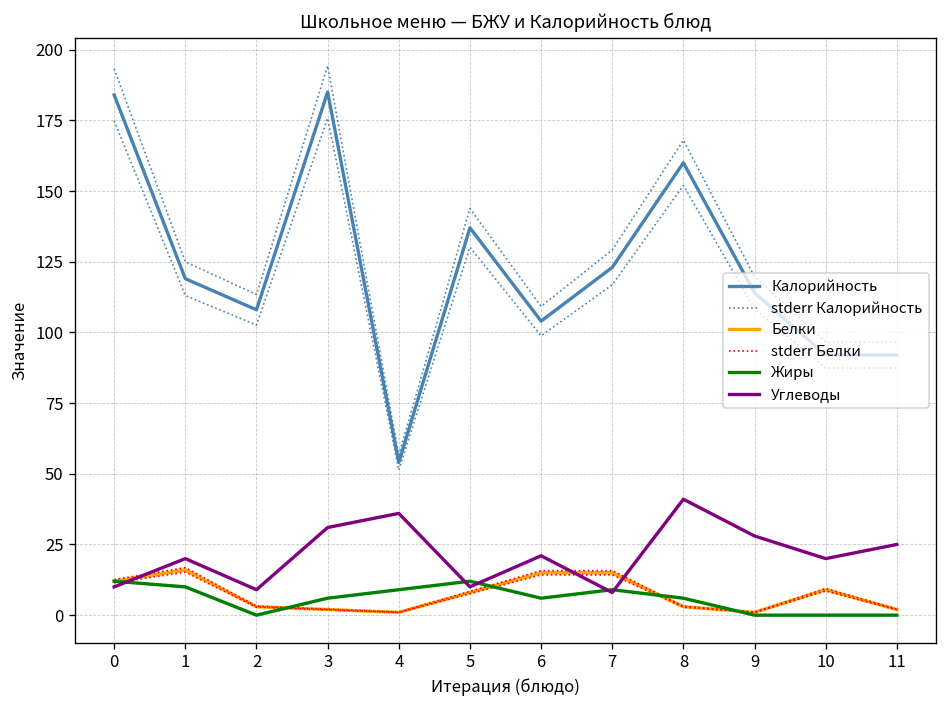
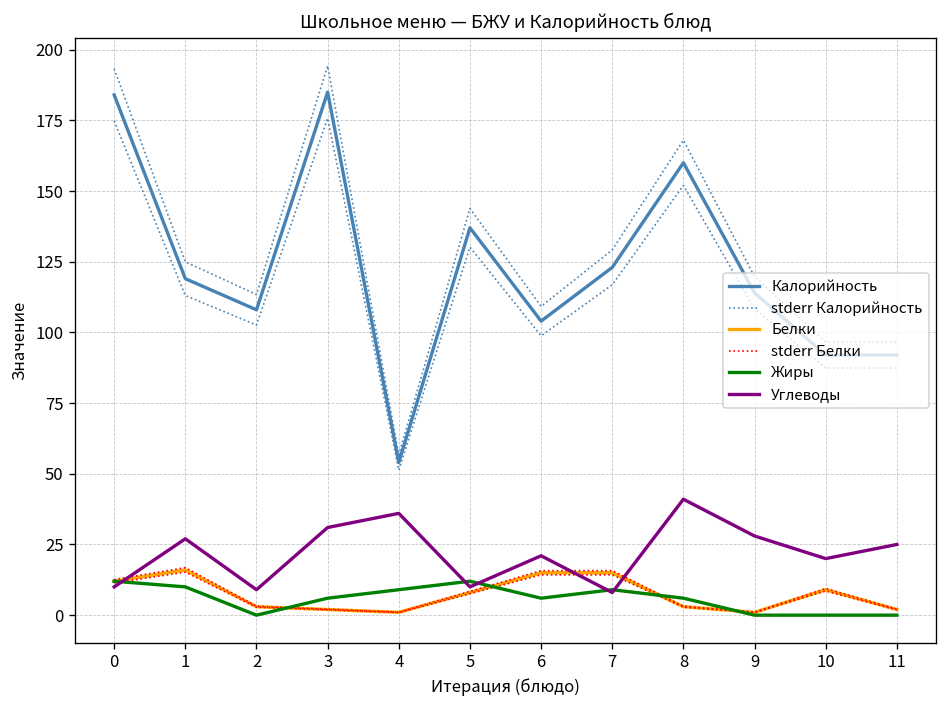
Углеводы, 1: 20 -> 27
